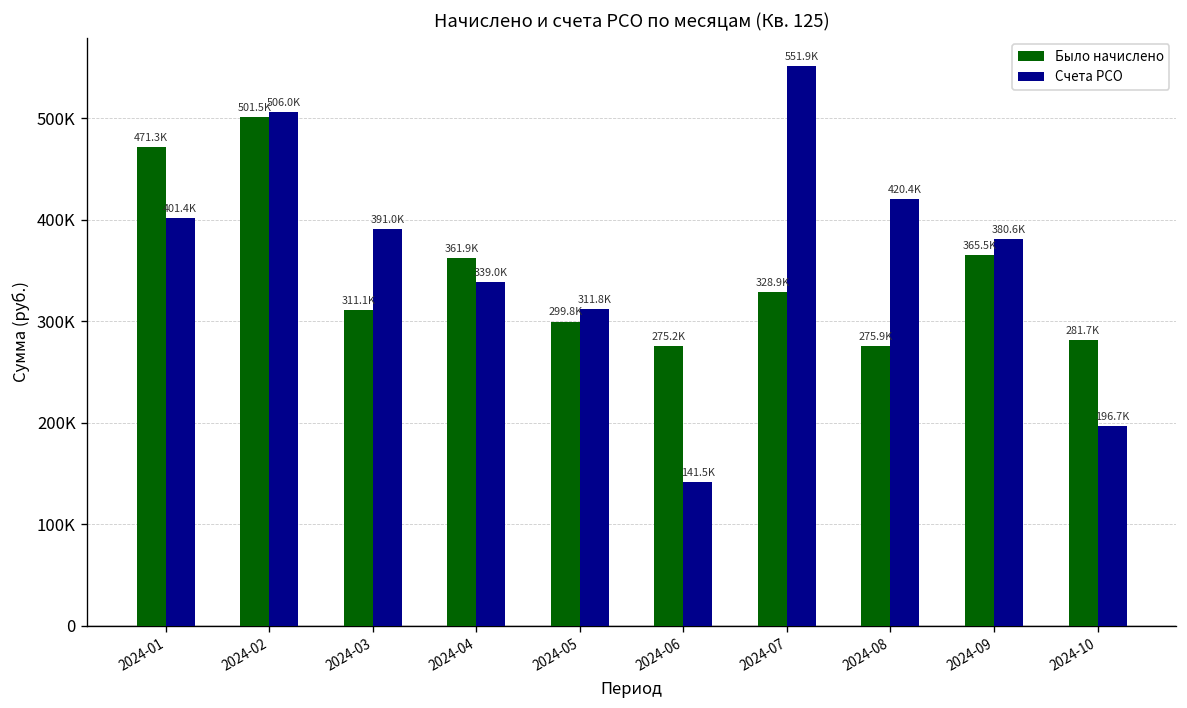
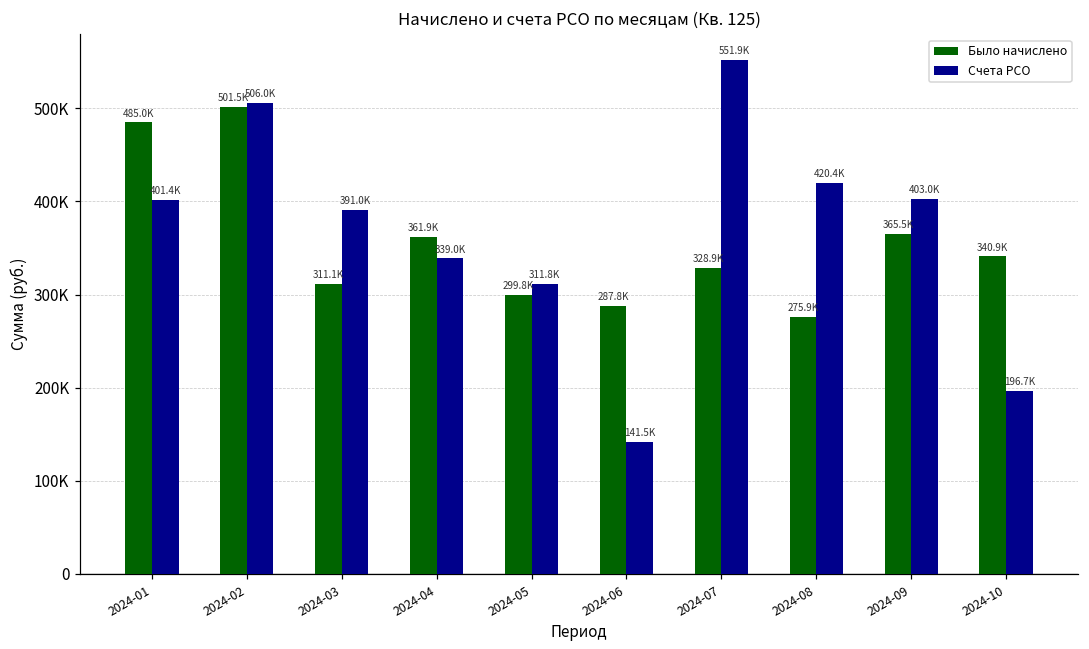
Было начислено, 2024-01: 471.3K -> 485.0K
Было начислено, 2024-06: 275.2K -> 287.8K
Счета РСО, 2024-09: 380.6K -> 403.0K
Было начислено, 2024-10: 281.7K -> 340.9K
